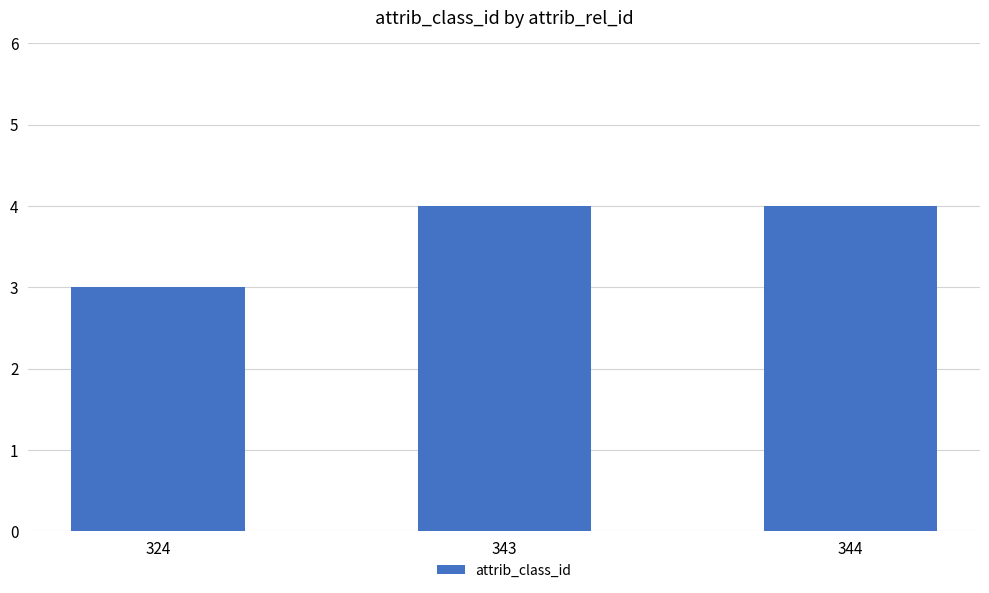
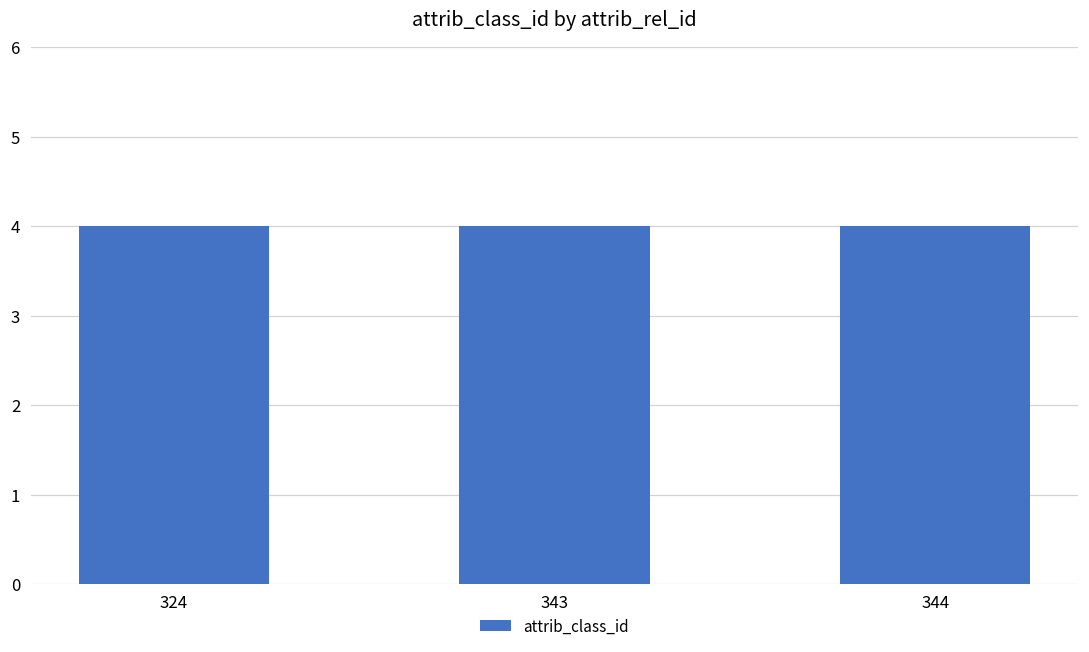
324: 3 -> 4
